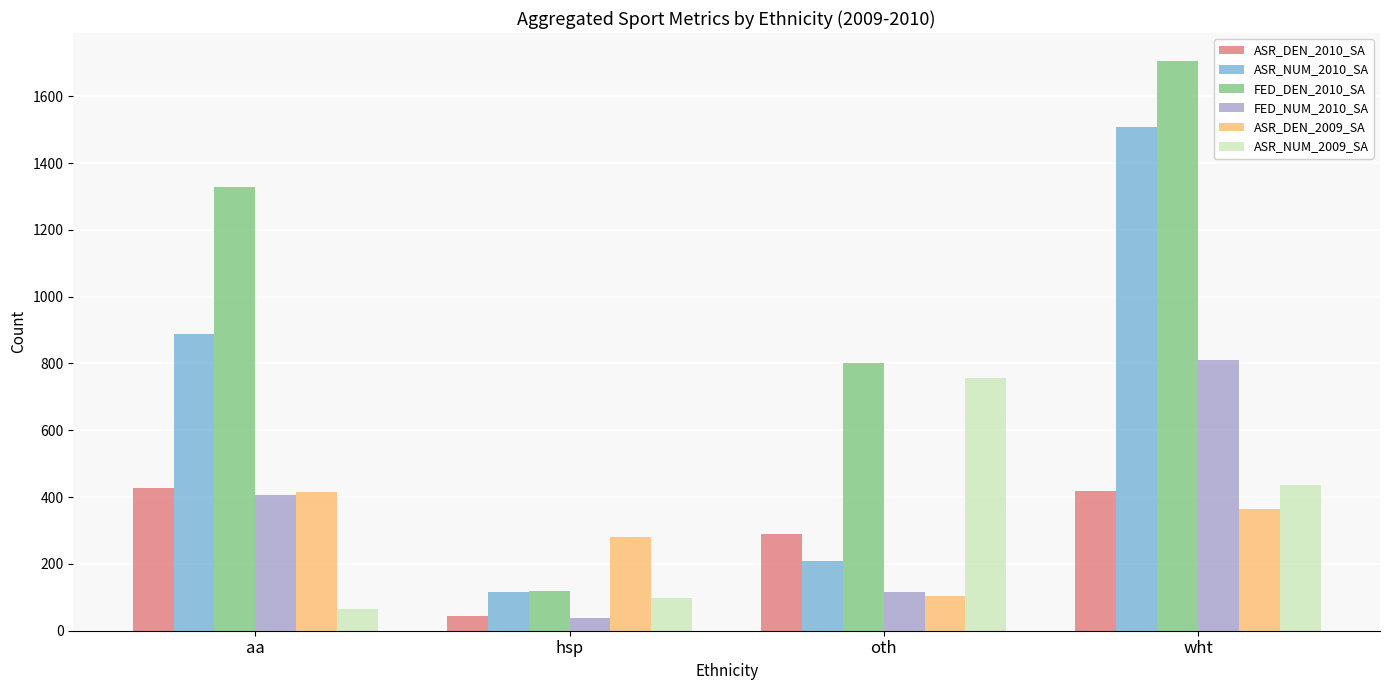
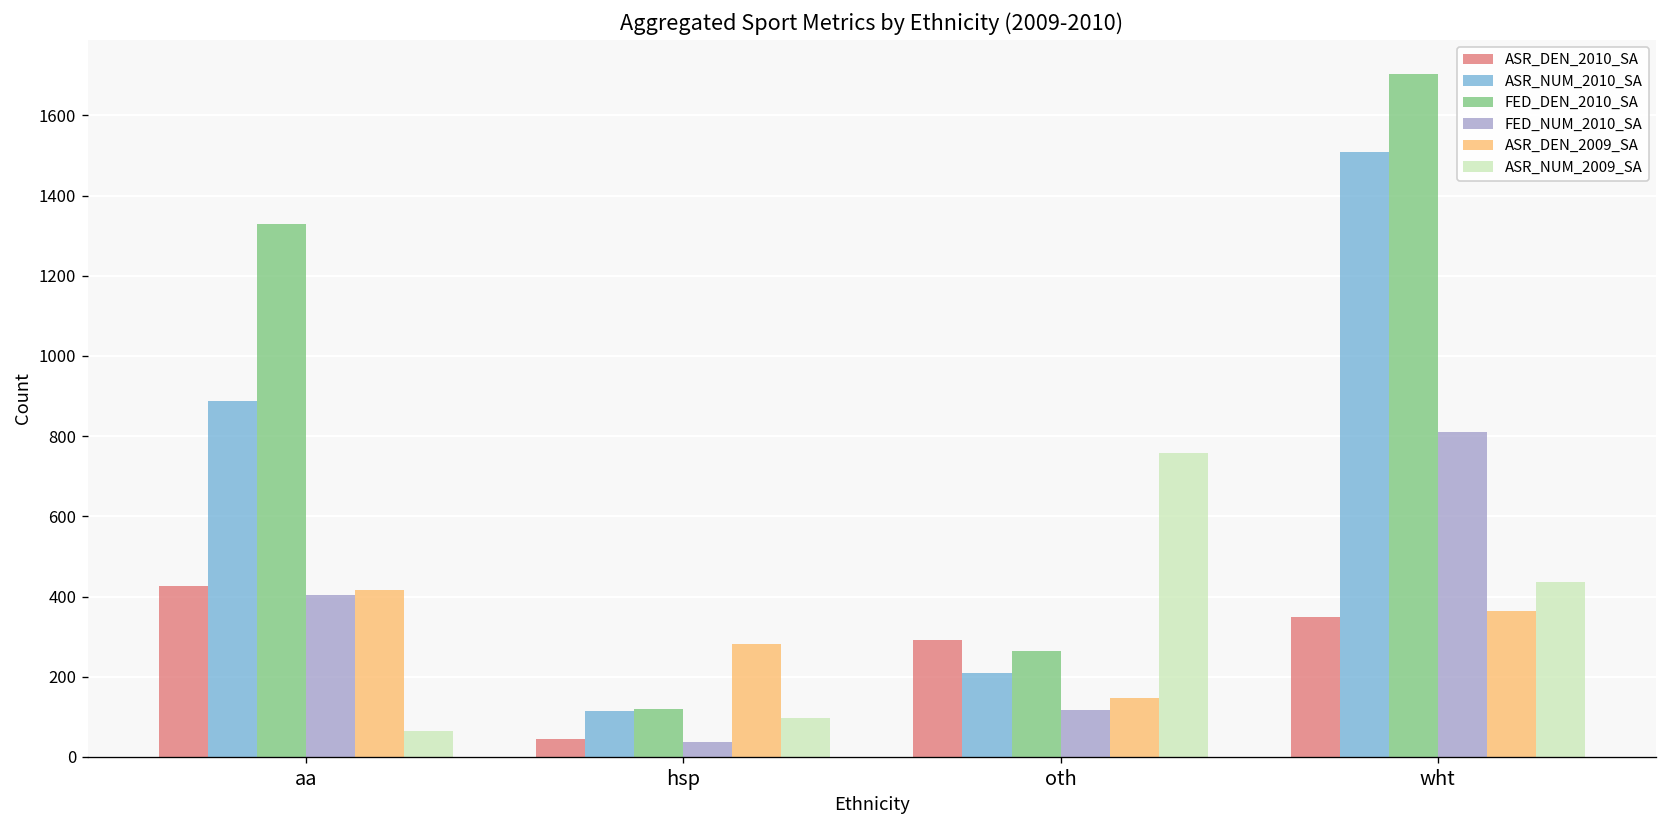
FED_DEN_2010_SA, oth: 800 -> 270
ASR_DEN_2009_SA, oth: 110 -> 150
ASR_DEN_2010_SA, wht: 420 -> 350
